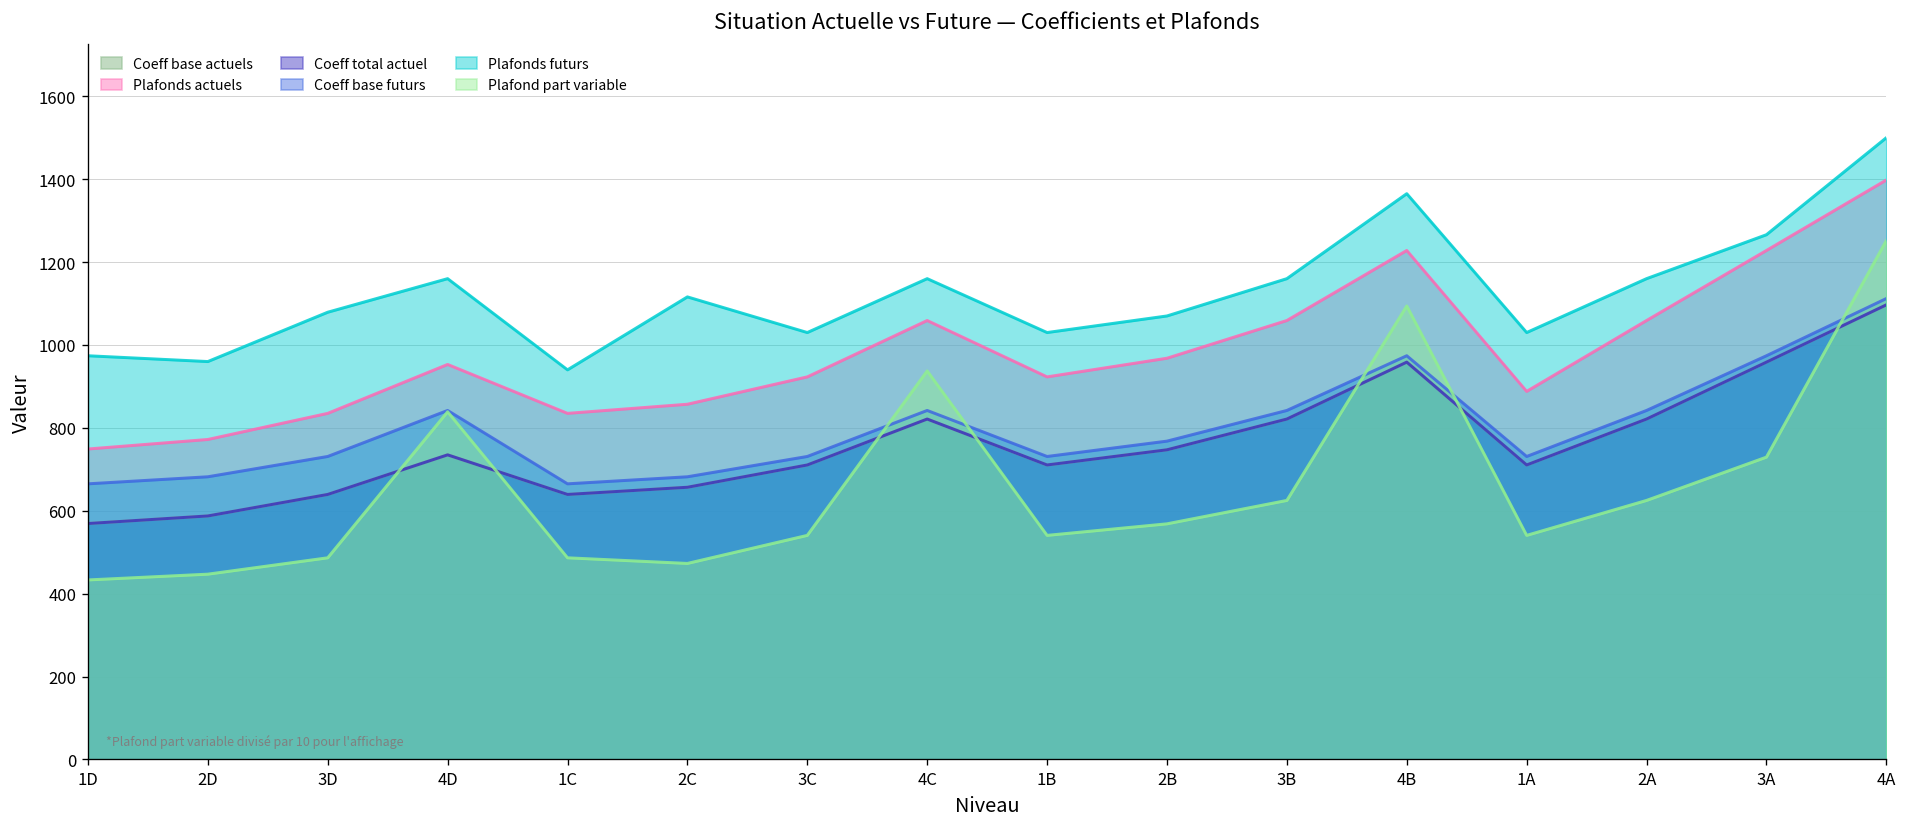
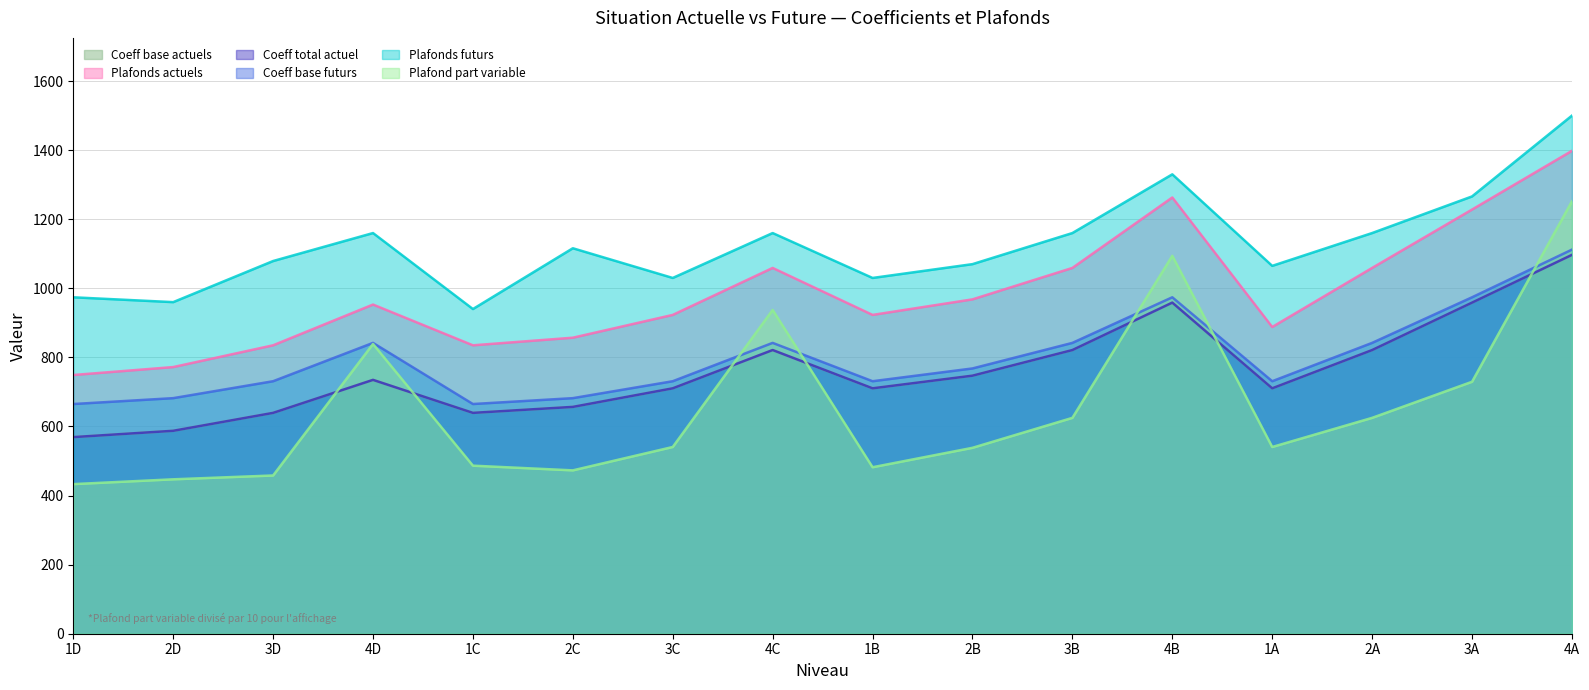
Plafond part variable, 3D: 490 -> 460
Plafond part variable, 1B: 540 -> 480
Plafond part variable, 2B: 570 -> 540
Plafonds actuels, 4B: 1230 -> 1260
Plafonds futurs, 4B: 1370 -> 1330
Plafonds futurs, 1A: 1030 -> 1070
